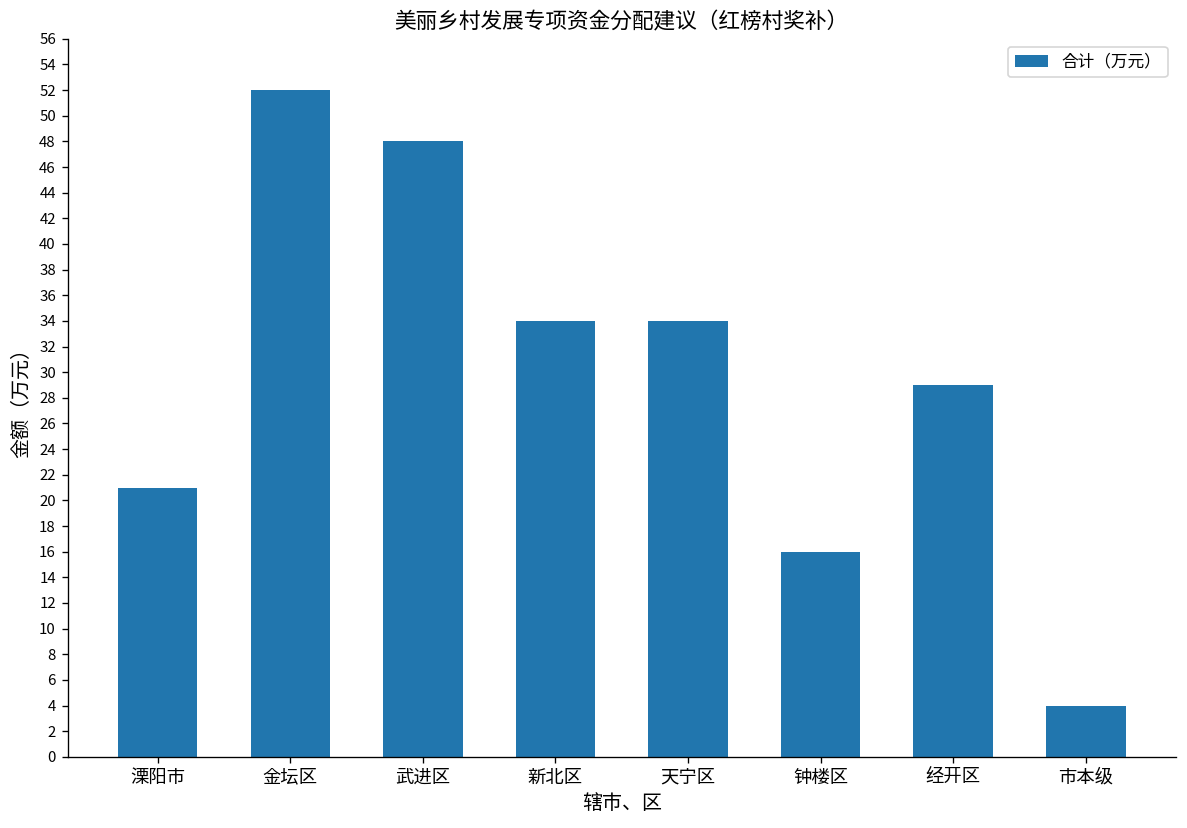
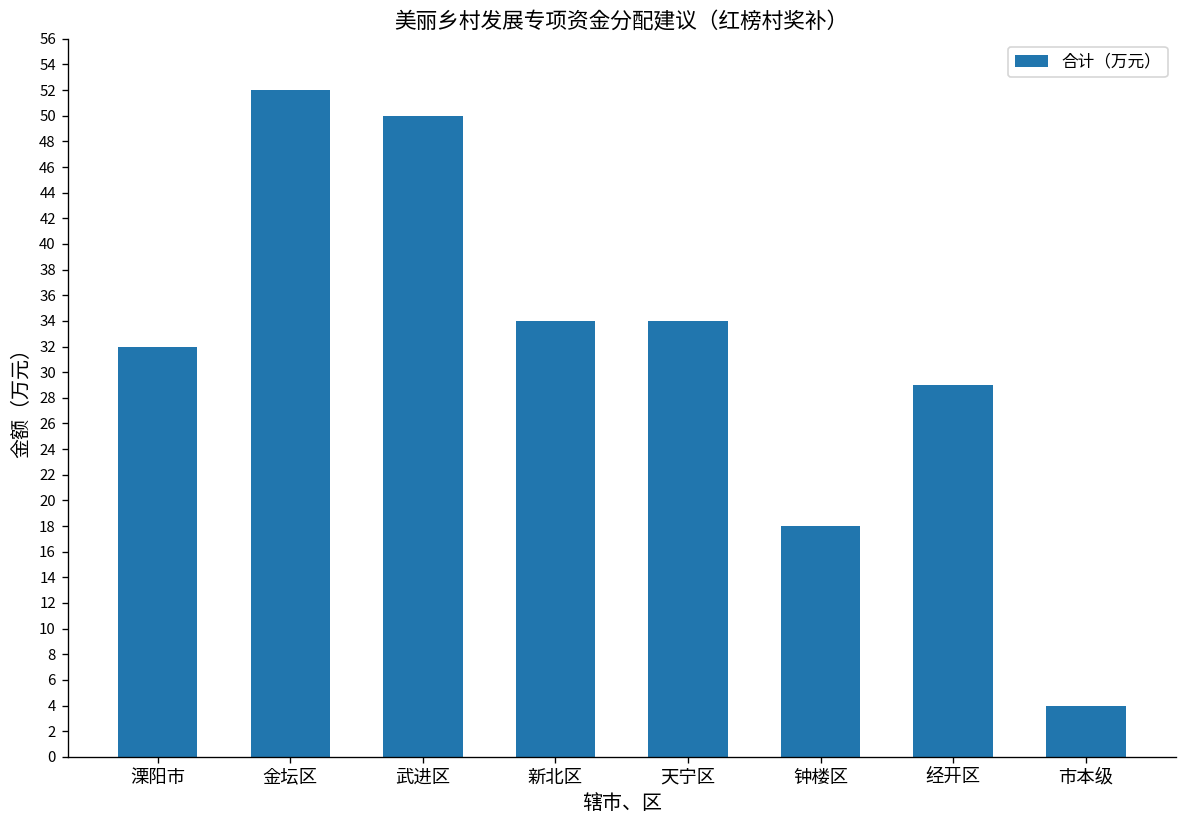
溧阳市: 21 -> 32
武进区: 48 -> 50
钟楼区: 16 -> 18
